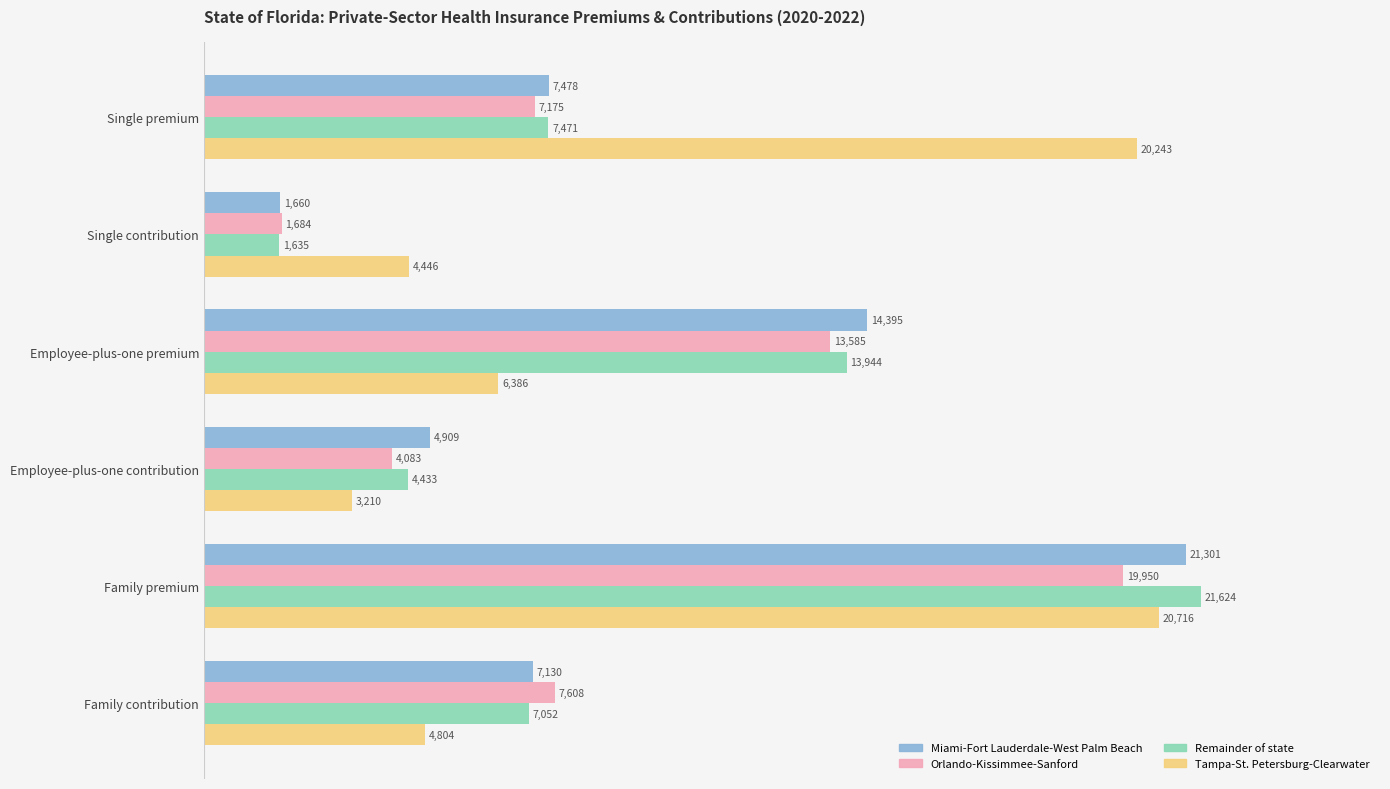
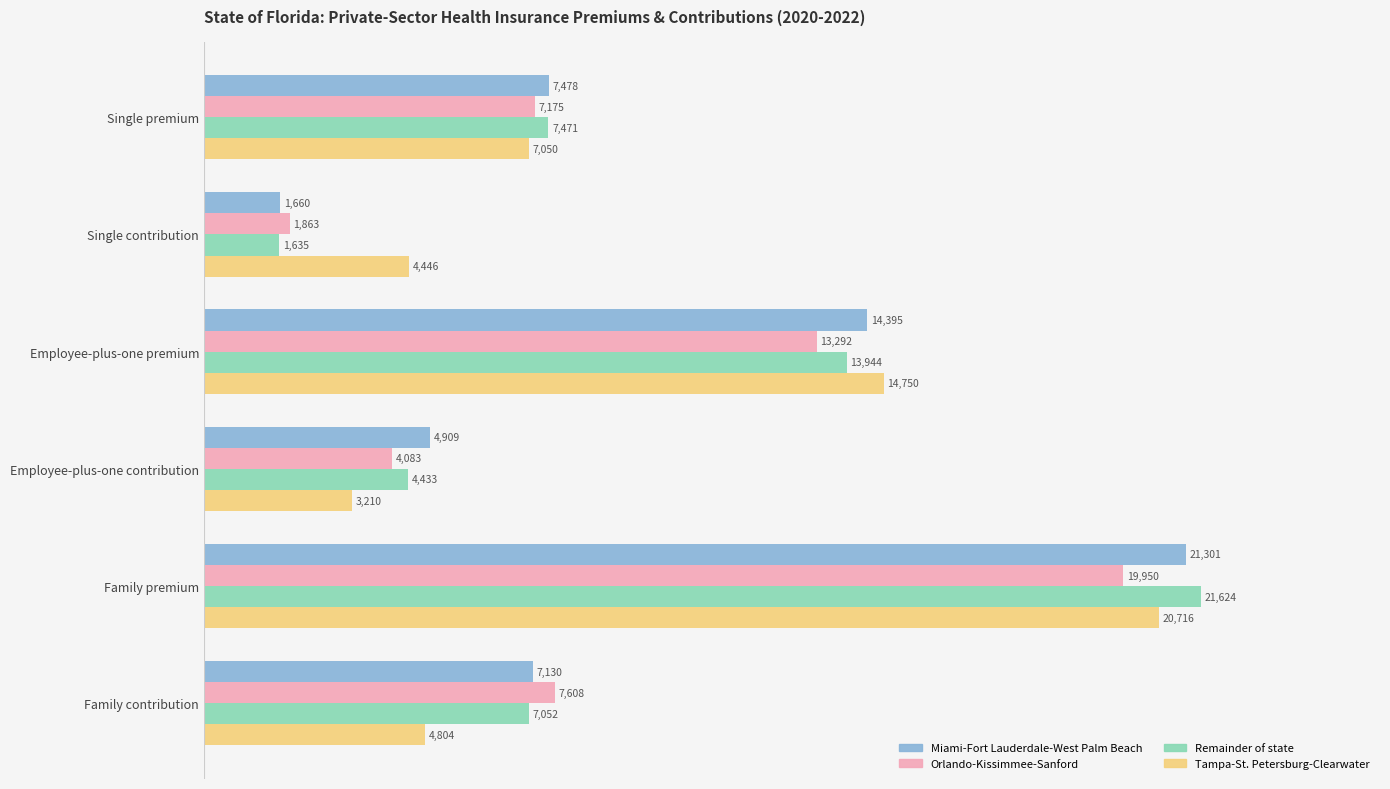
Tampa-St. Petersburg-Clearwater, Single premium: 20,243 -> 7,050
Orlando-Kissimmee-Sanford, Single contribution: 1,684 -> 1,863
Orlando-Kissimmee-Sanford, Employee-plus-one premium: 13,585 -> 13,292
Tampa-St. Petersburg-Clearwater, Employee-plus-one premium: 6,386 -> 14,750
